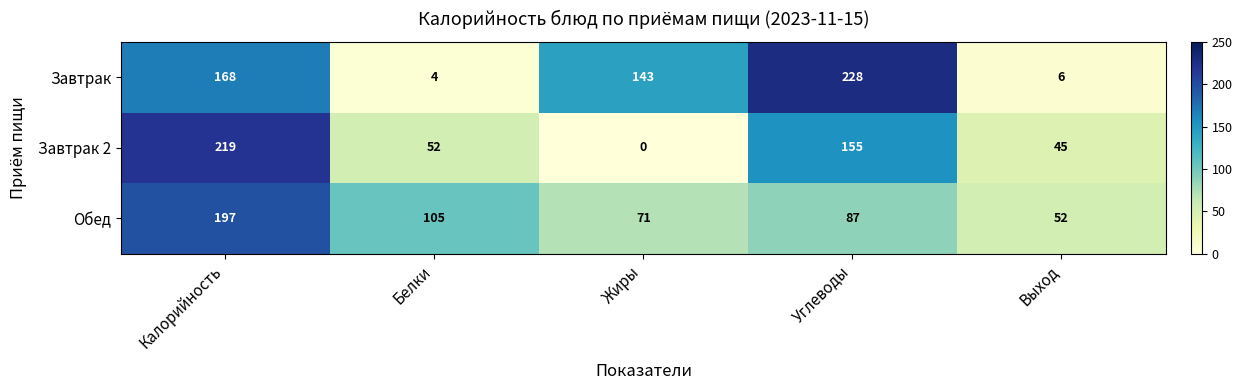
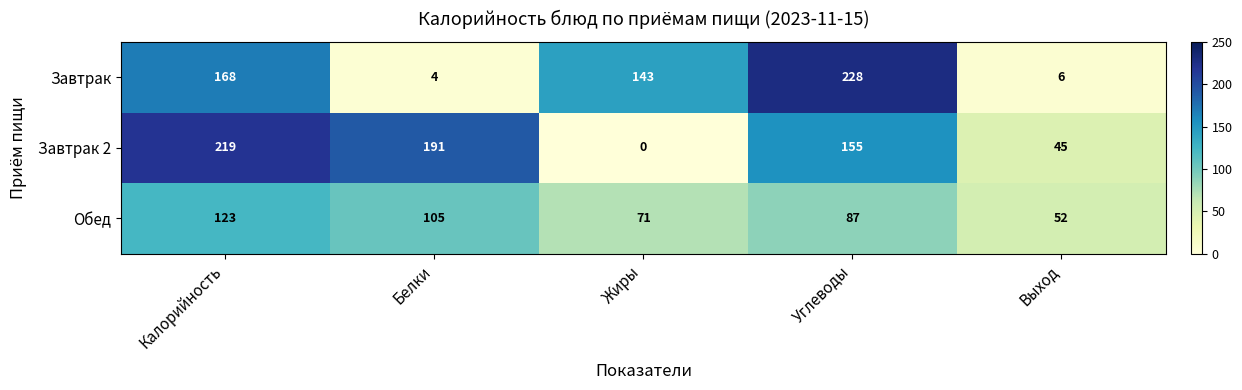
Завтрак 2, Белки: 52 -> 191
Обед, Калорийность: 197 -> 123
